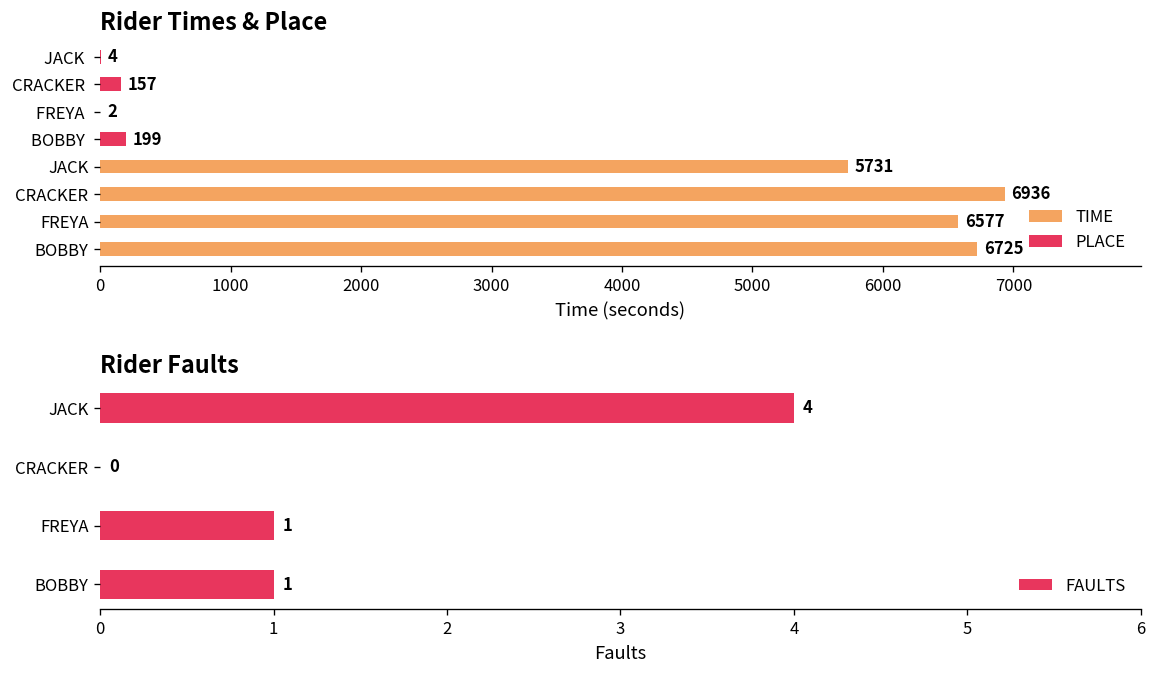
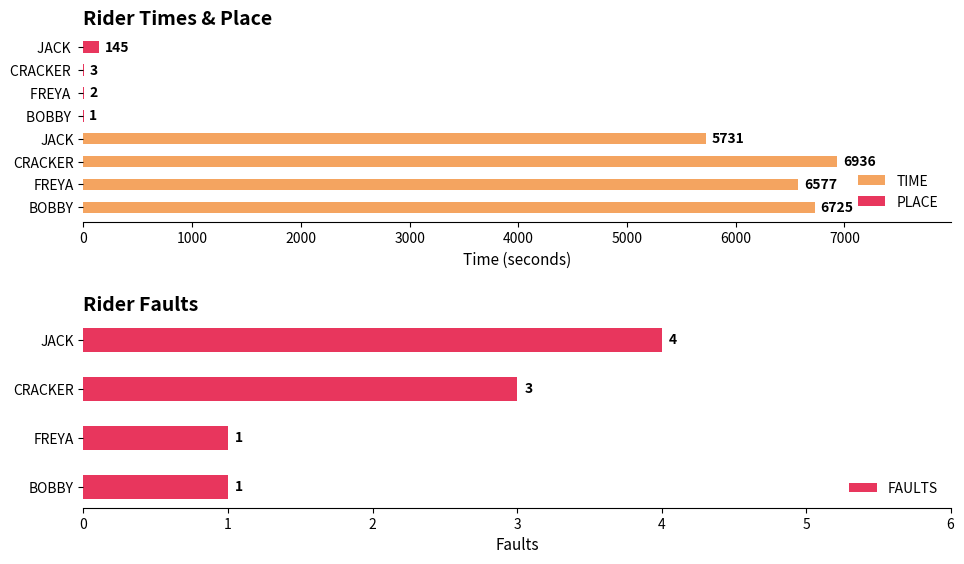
Rider Times & Place, PLACE, JACK: 4 -> 145
Rider Times & Place, PLACE, CRACKER: 157 -> 3
Rider Times & Place, PLACE, BOBBY: 199 -> 1
Rider Faults, CRACKER: 0 -> 3
